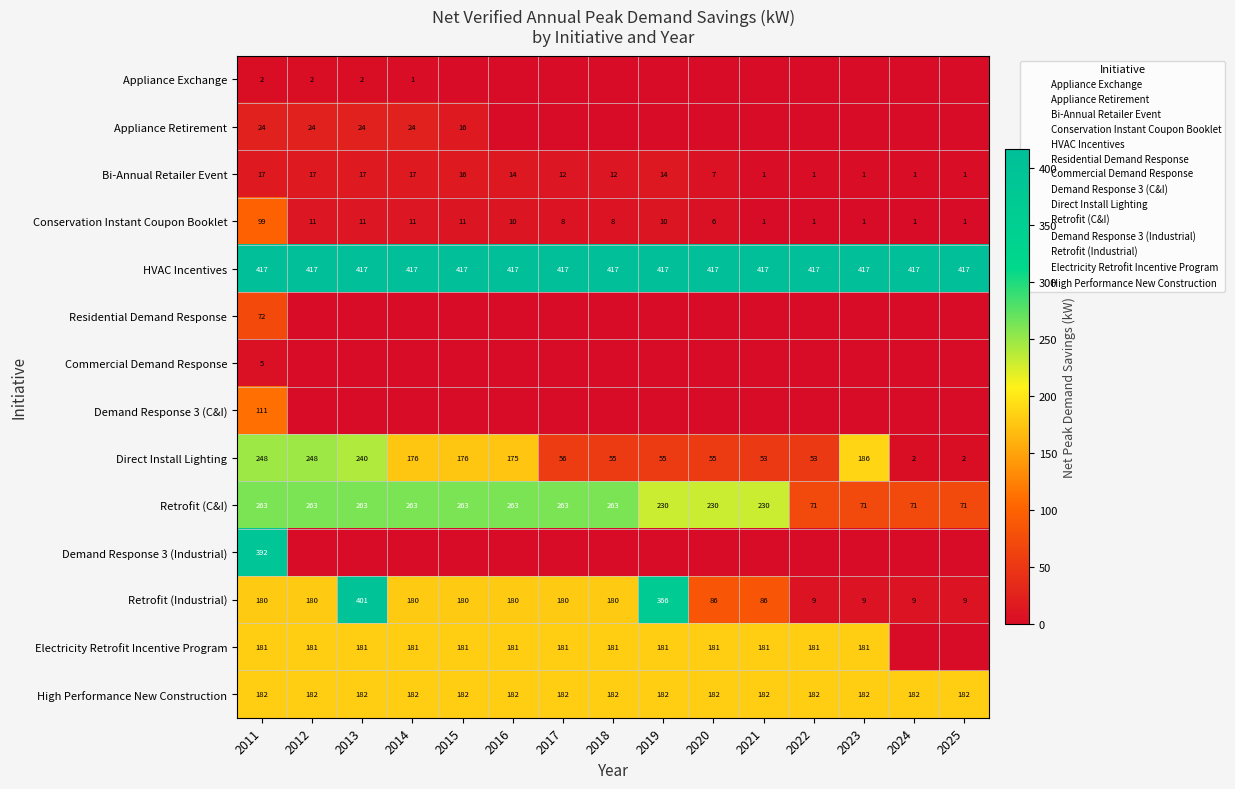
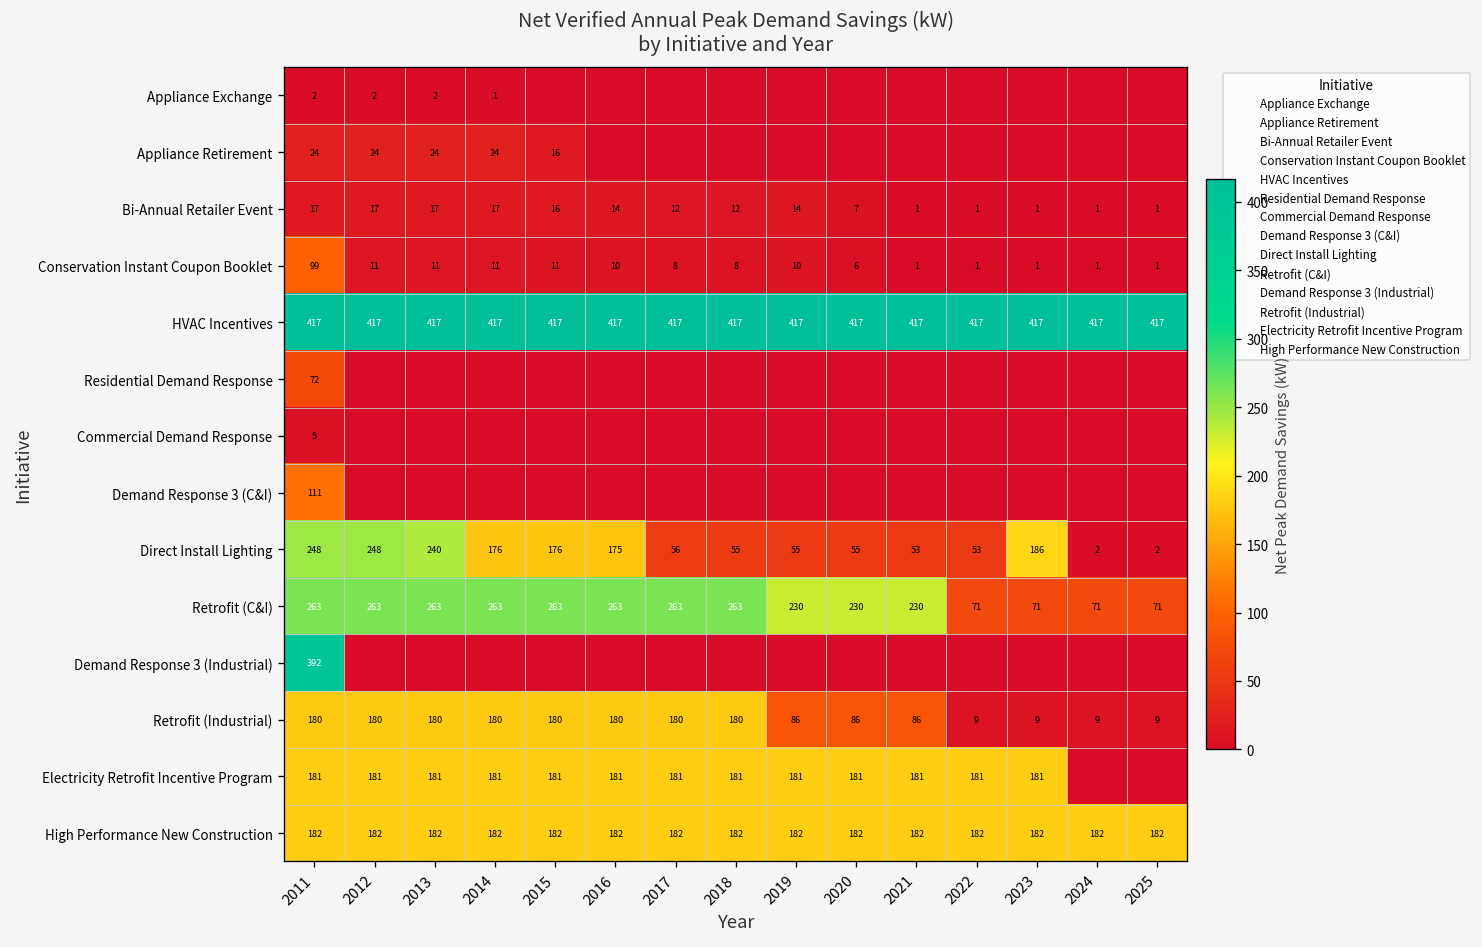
Retrofit (Industrial), 2013: 401 -> 180
Retrofit (Industrial), 2019: 366 -> 86
